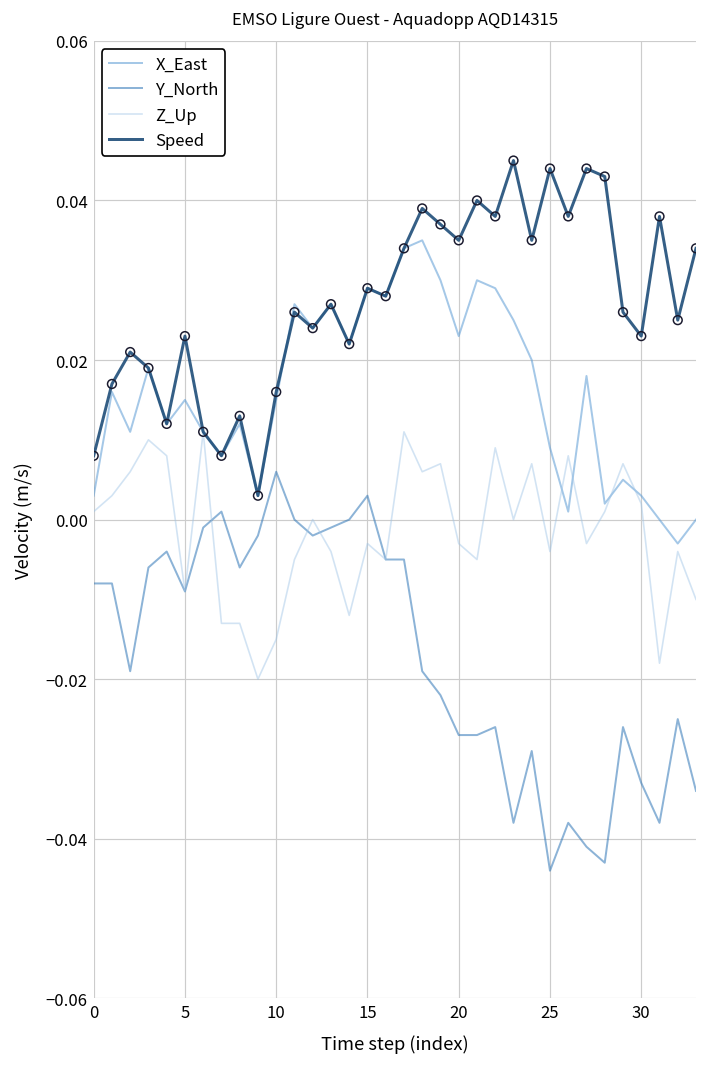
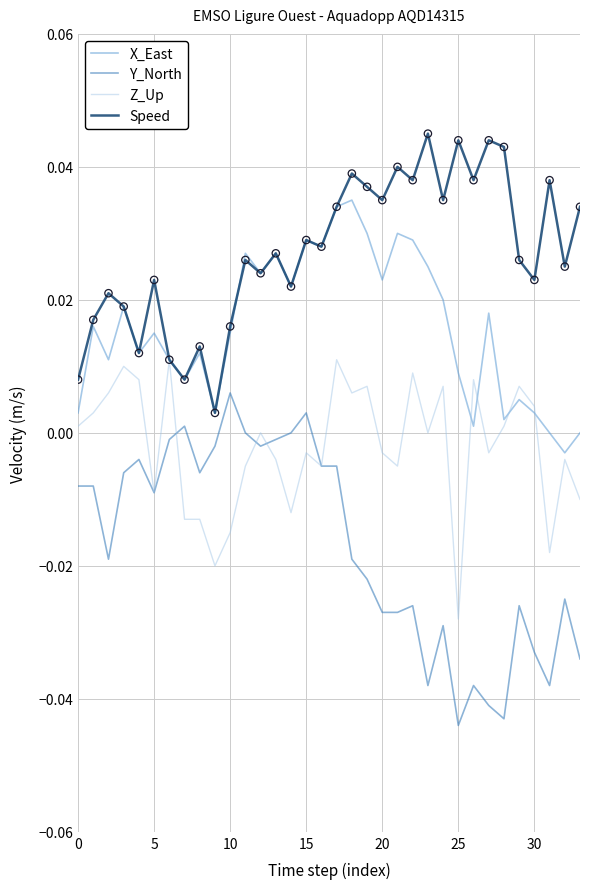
Z_Up, 25: -0.004 -> -0.028
Z_Up, 30: 0.002 -> 0.004
